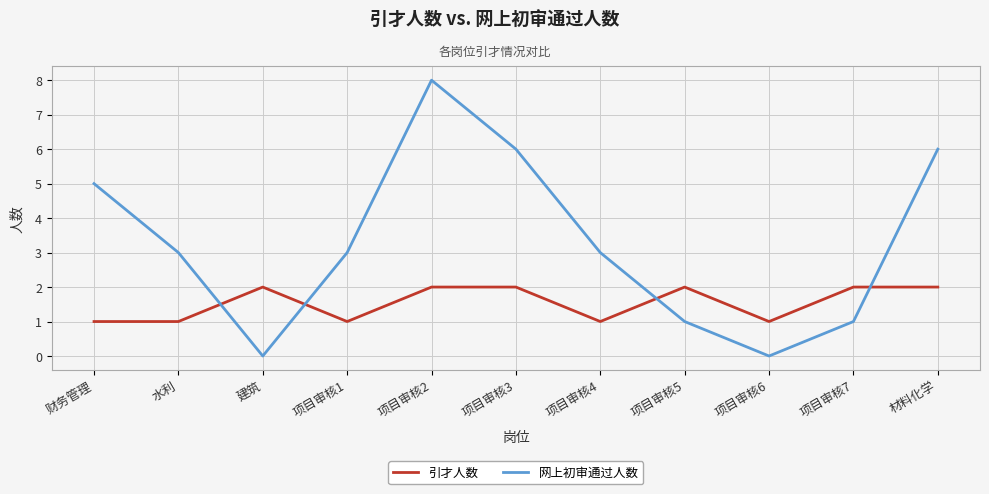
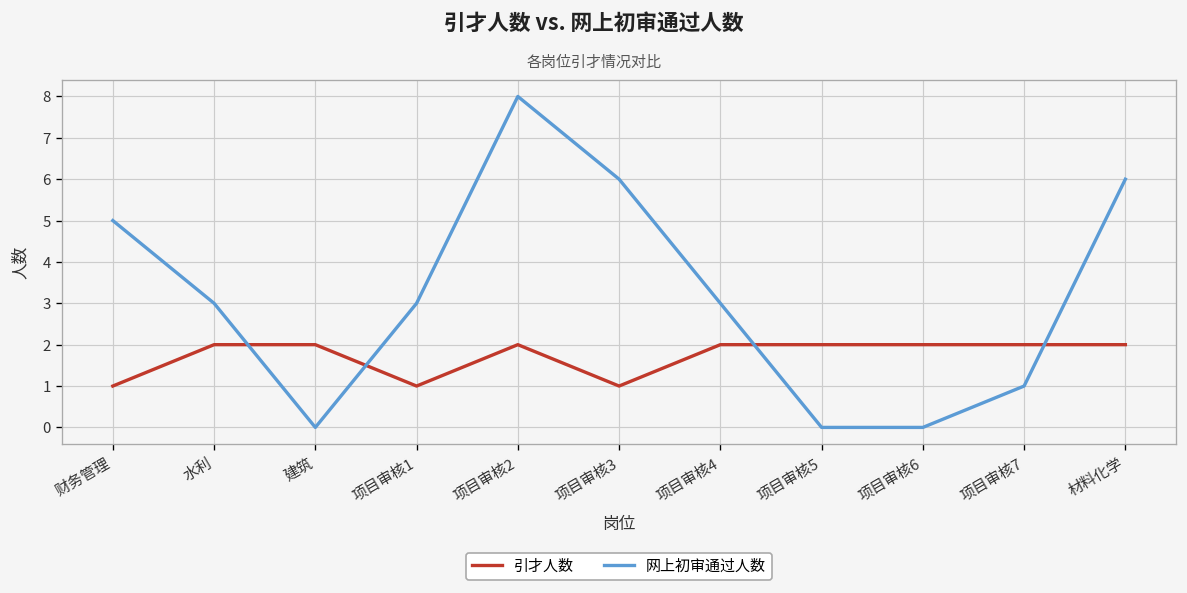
引才人数, 水利: 1 -> 2
引才人数, 项目审核3: 2 -> 1
引才人数, 项目审核4: 1 -> 2
网上初审通过人数, 项目审核5: 1 -> 0
引才人数, 项目审核6: 1 -> 2
